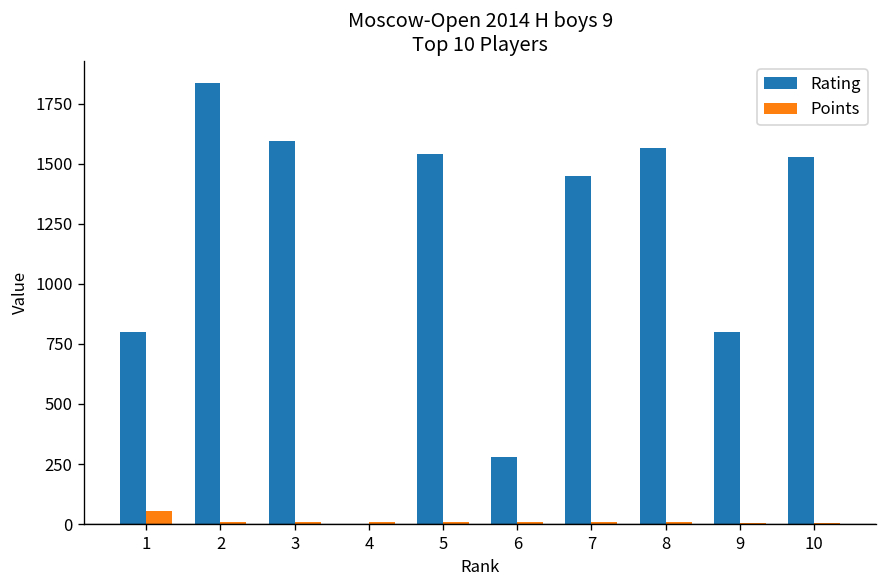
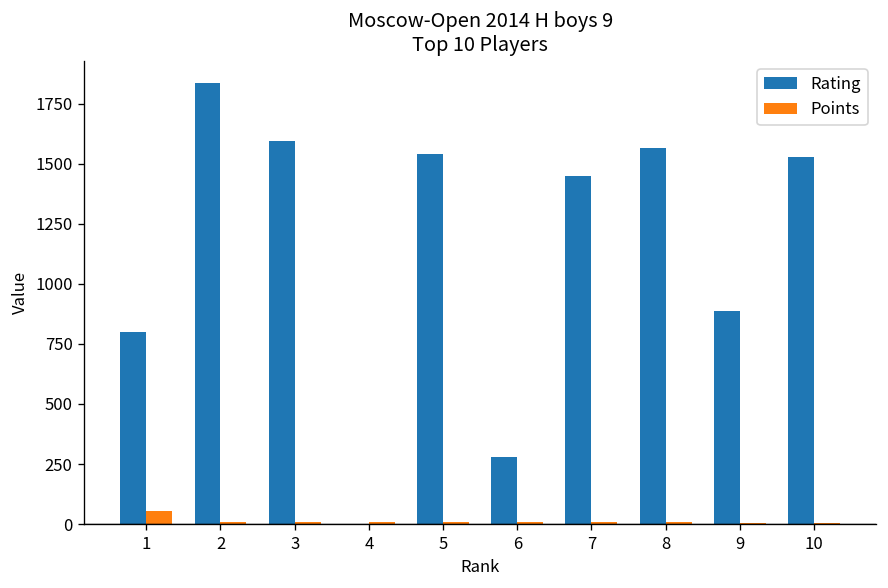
Rating, 9: 800 -> 890
